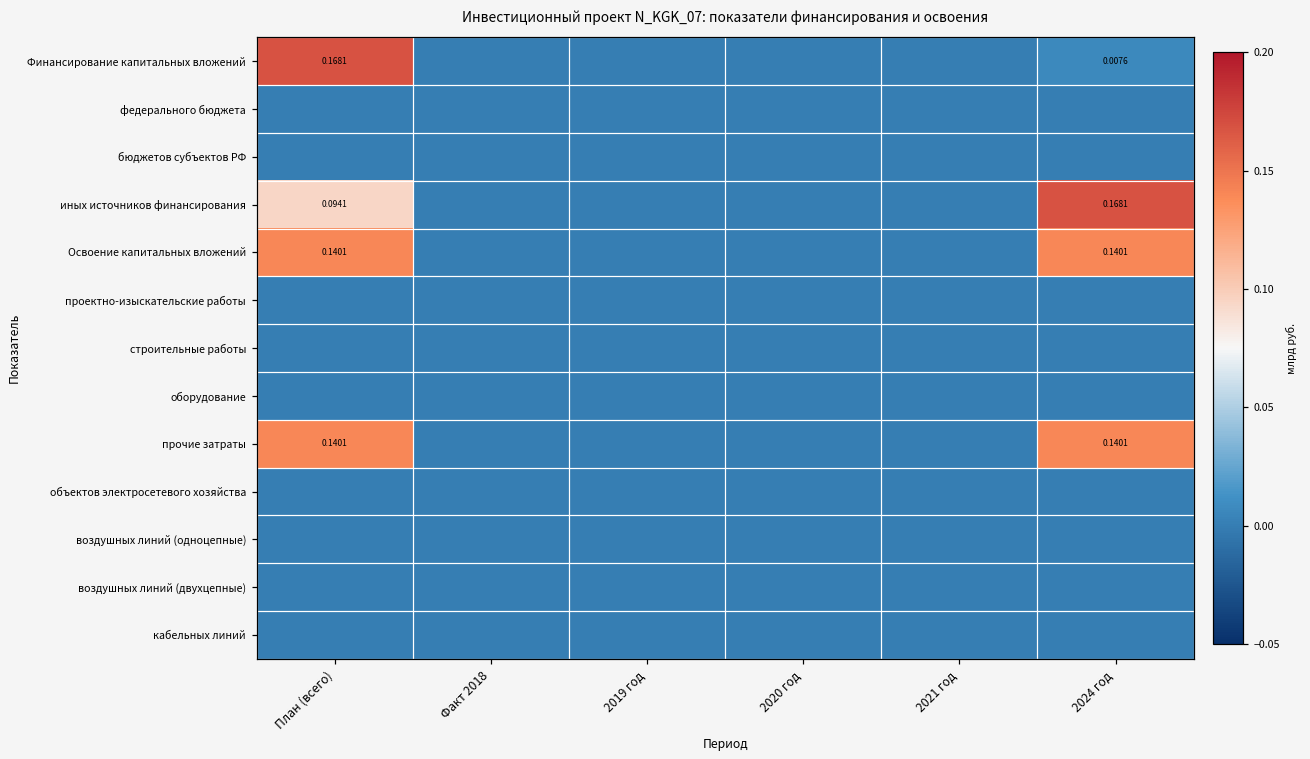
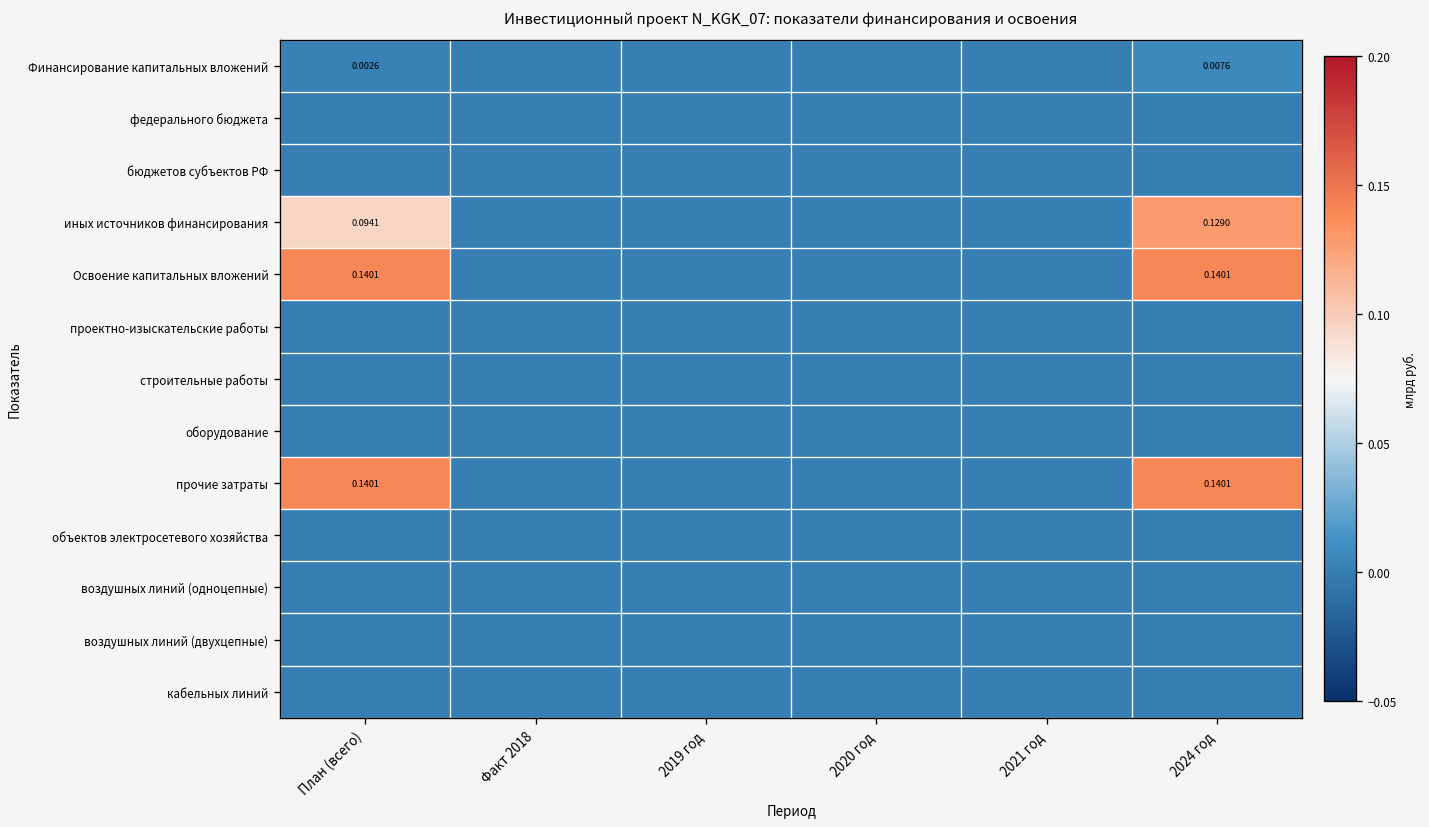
Финансирование капитальных вложений, План (всего): 0.1681 -> 0.0026
иных источников финансирования, 2024 год: 0.1681 -> 0.1290
